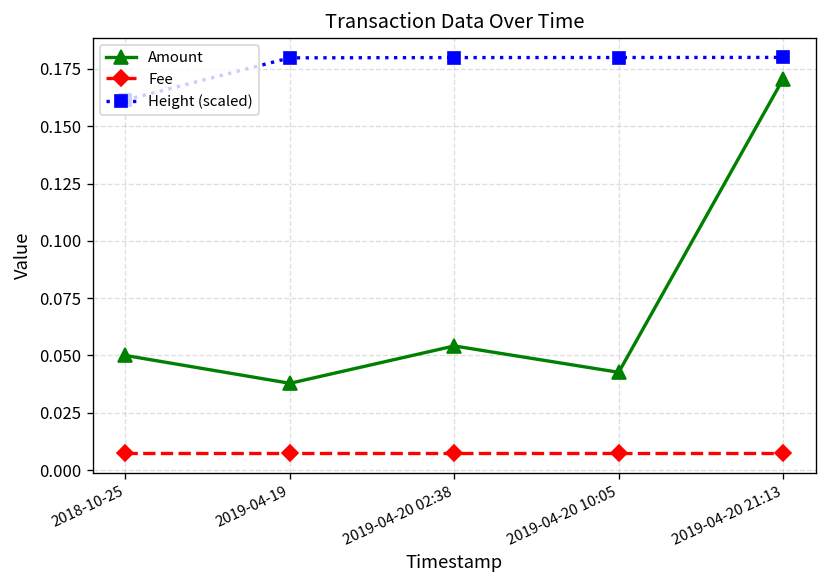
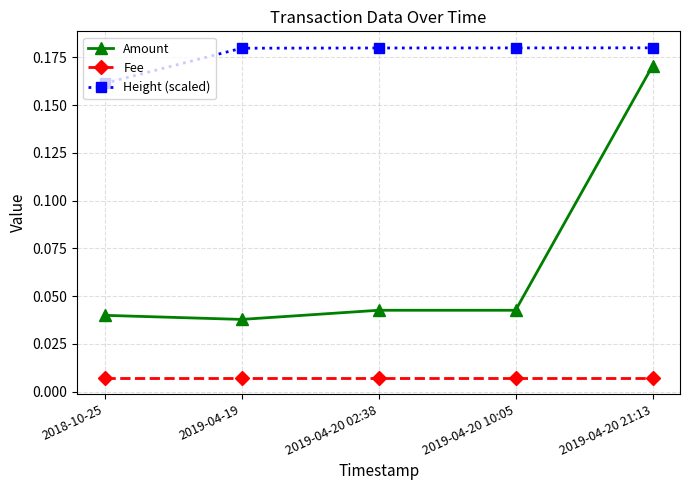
Amount, 2018-10-25: 0.05 -> 0.04
Amount, 2019-04-20 02:38: 0.054 -> 0.043
